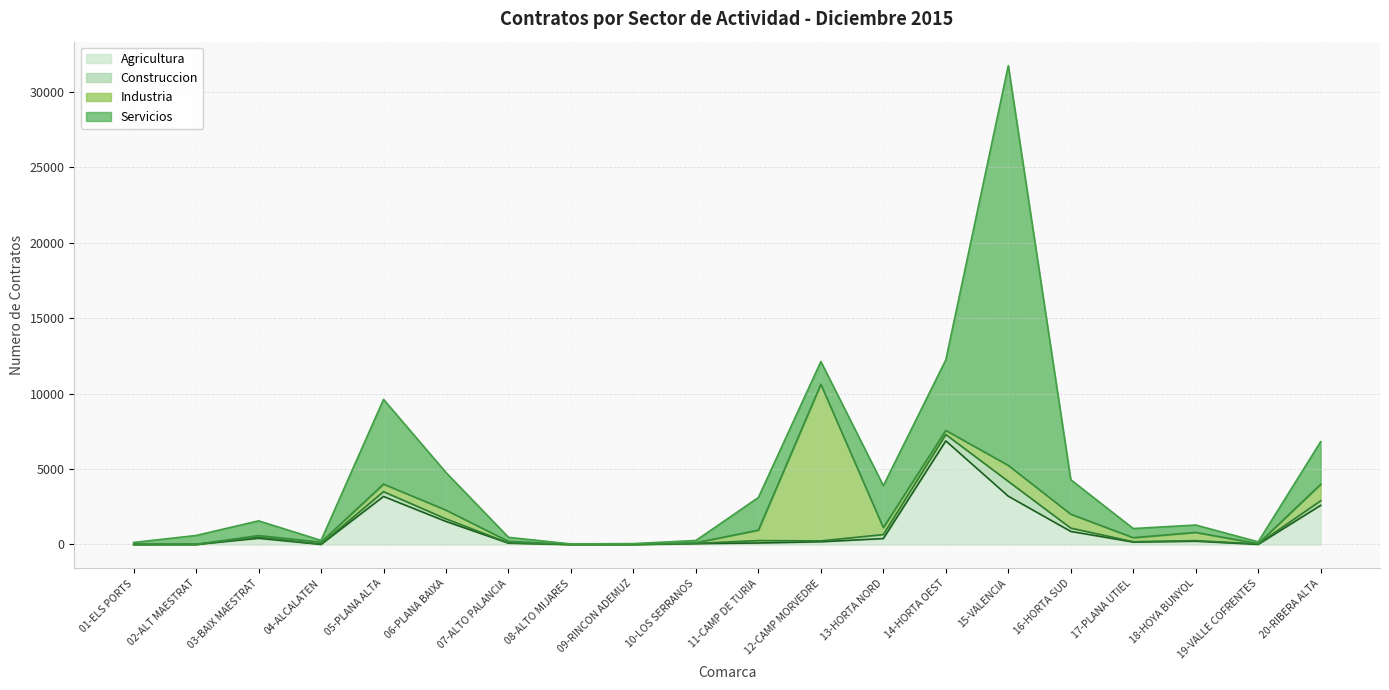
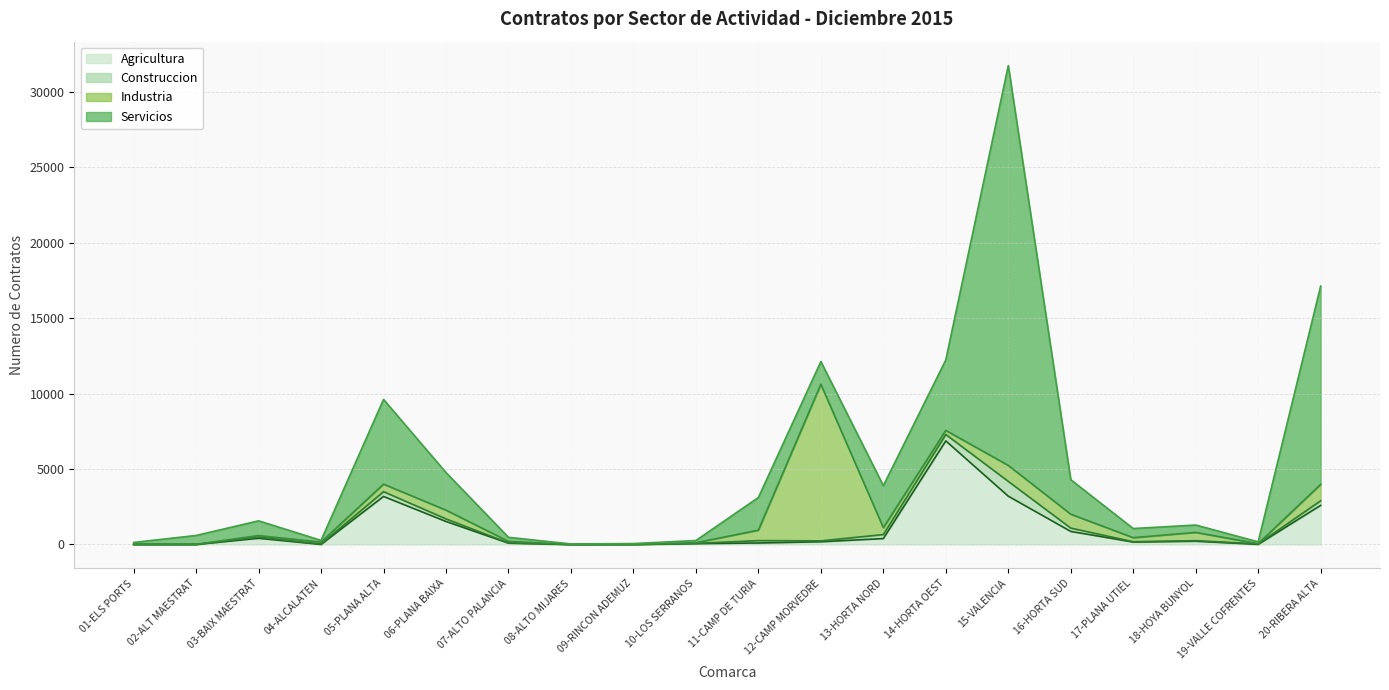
Servicios, 20-RIBERA ALTA: 2800 -> 13100
